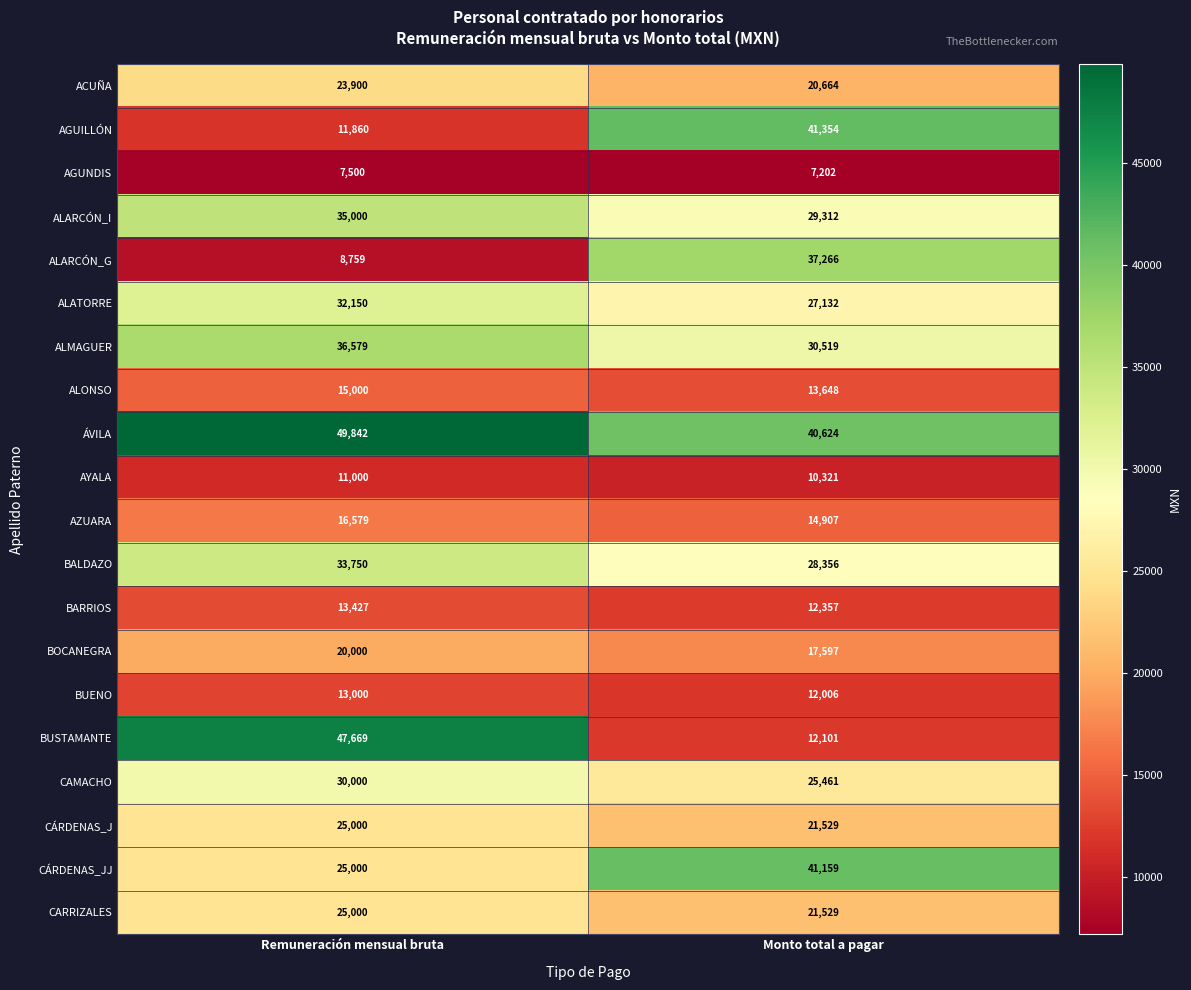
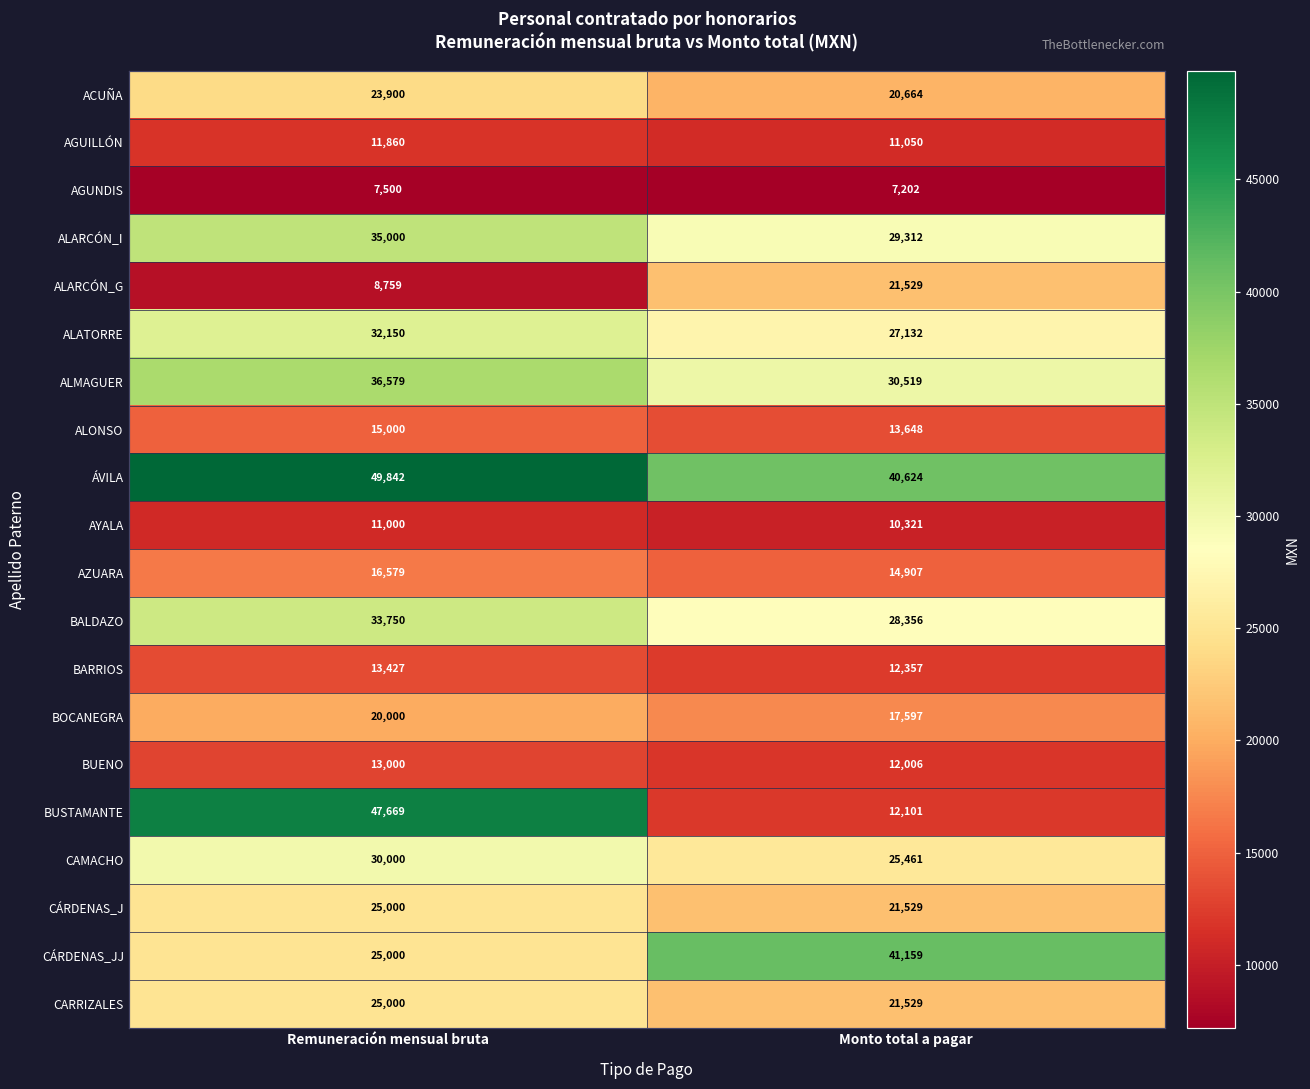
AGUILLÓN, Monto total a pagar: 41,354 -> 11,050
ALARCÓN_G, Monto total a pagar: 37,266 -> 21,529
